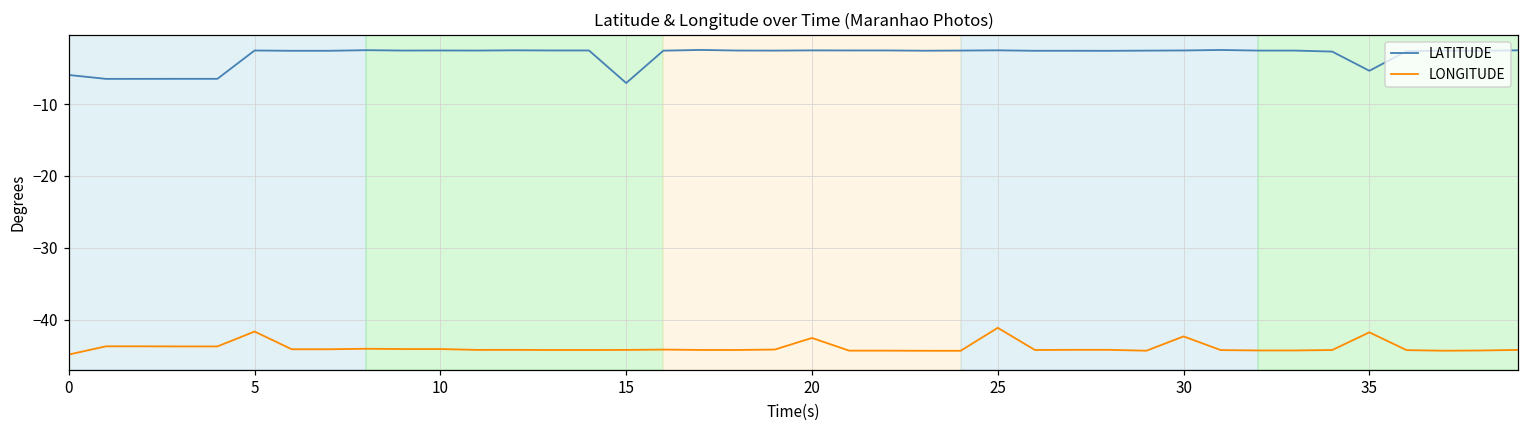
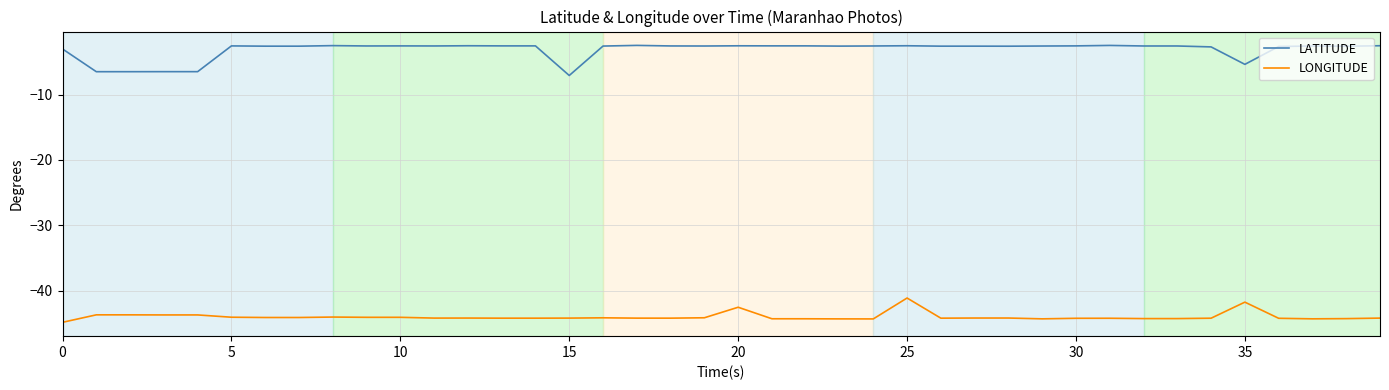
LATITUDE, 0: -6 -> -3
LONGITUDE, 5: -42 -> -44
LONGITUDE, 30: -42 -> -44
